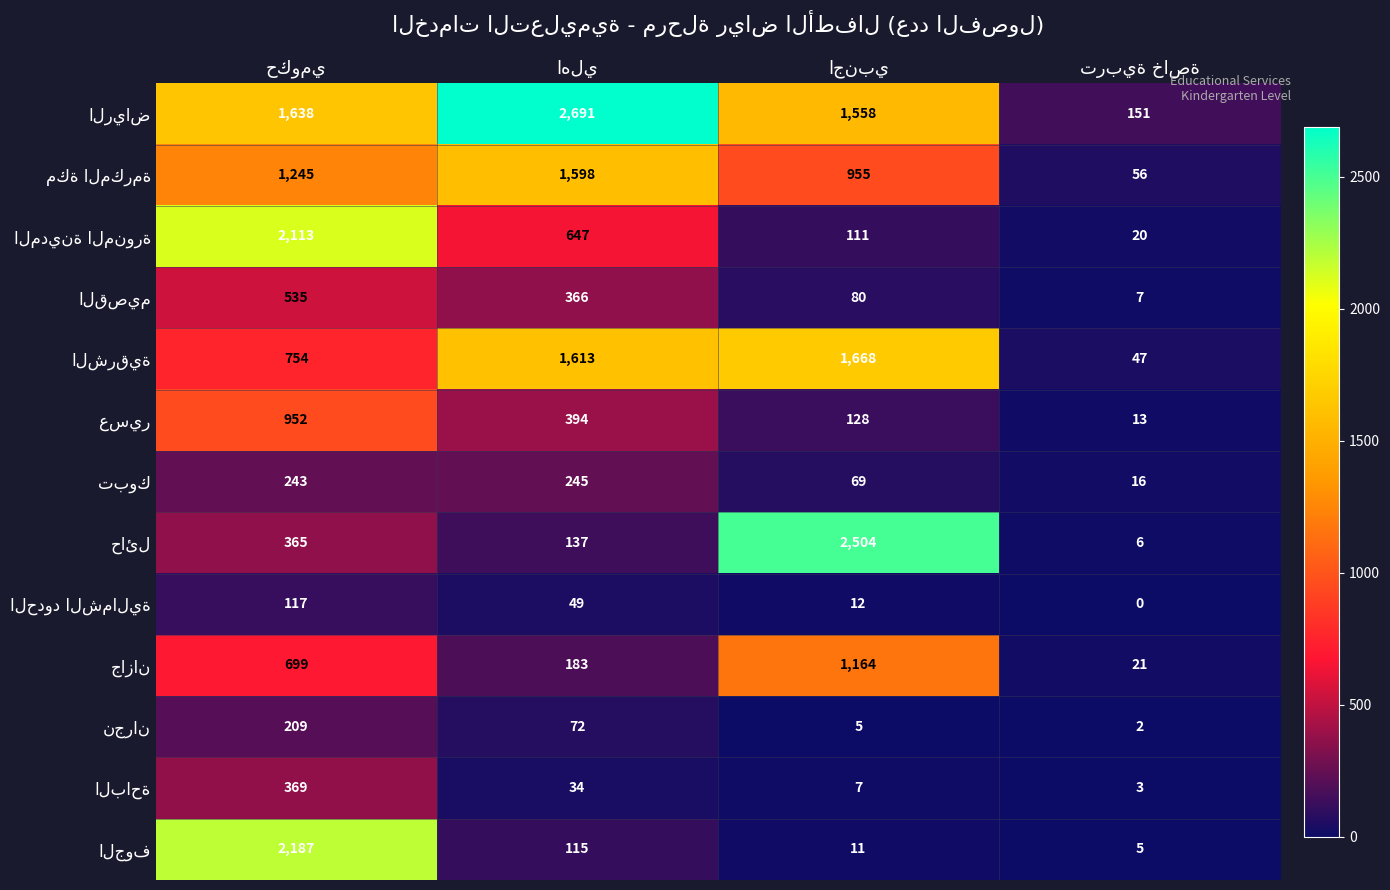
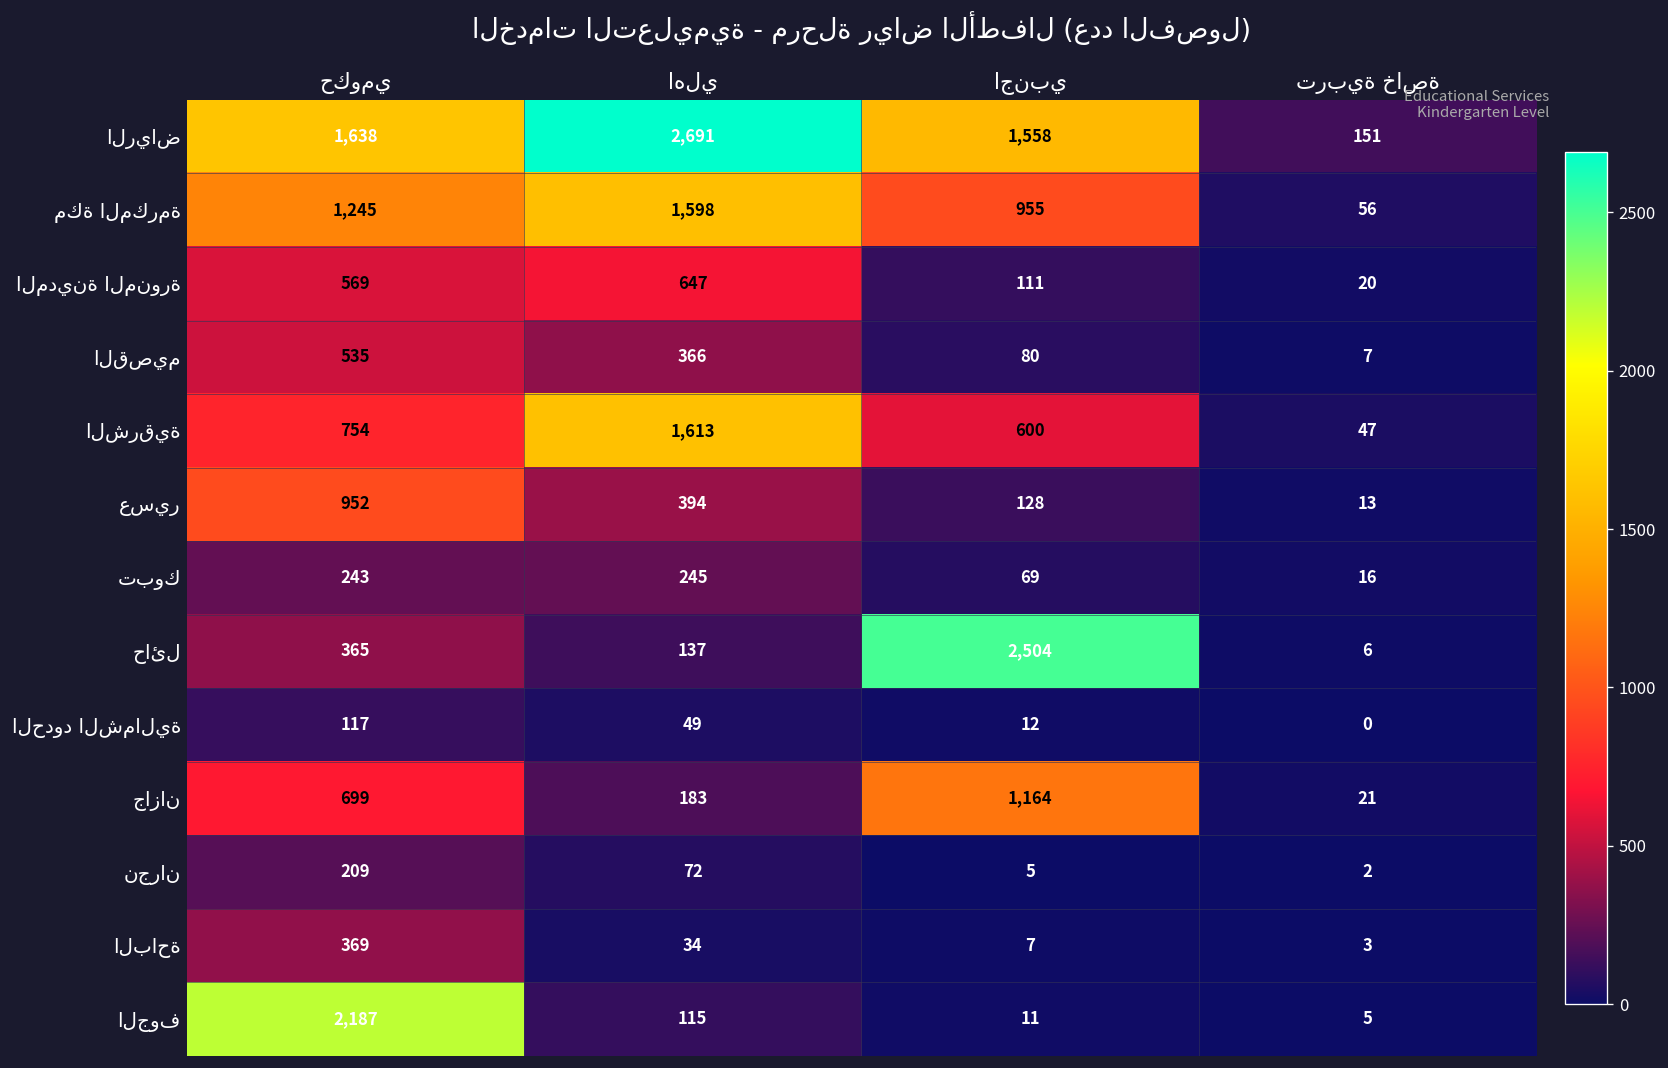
المدينة المنورة, حكومي: 2,113 -> 569
الشرقية, اجنبي: 1,668 -> 600
